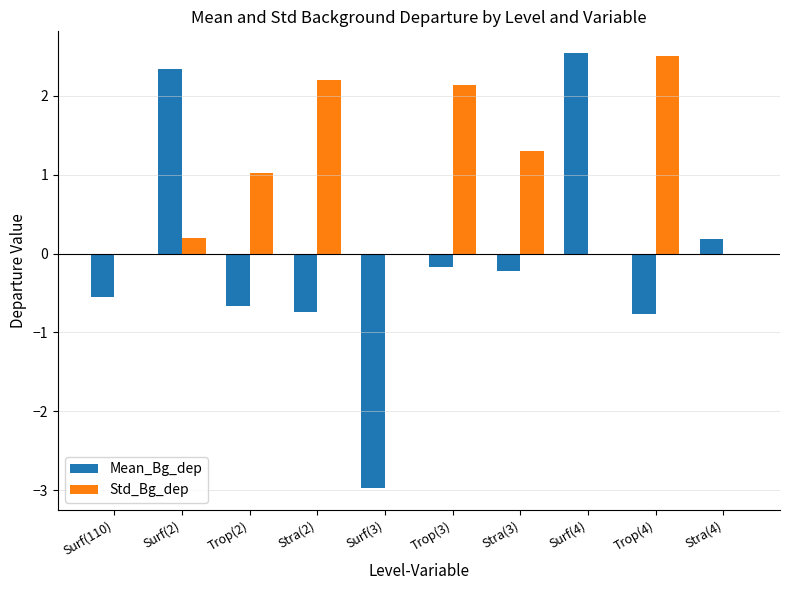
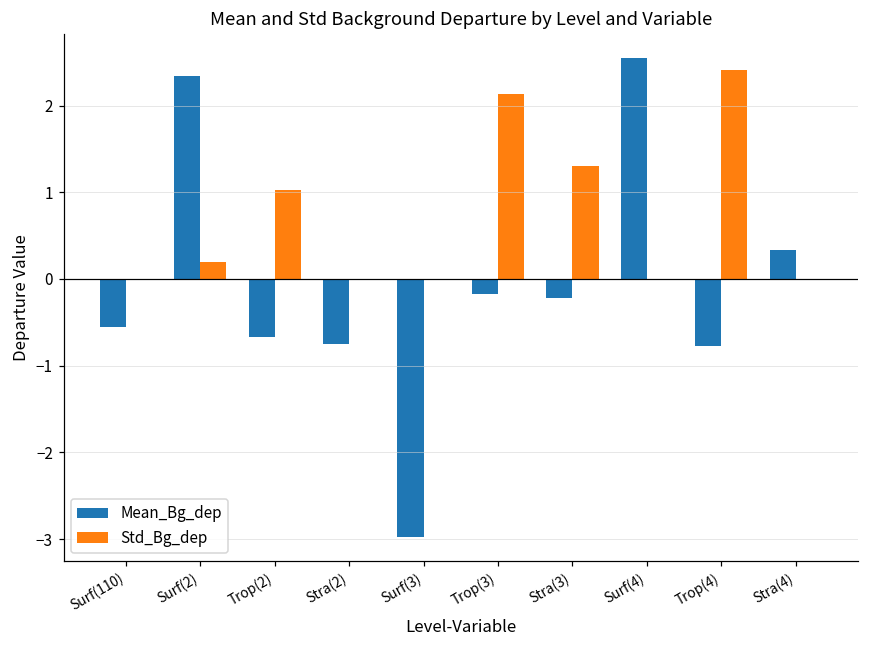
Std_Bg_dep, Stra(2): 2.2 -> 0.0
Std_Bg_dep, Trop(4): 2.5 -> 2.4
Mean_Bg_dep, Stra(4): 0.2 -> 0.3
